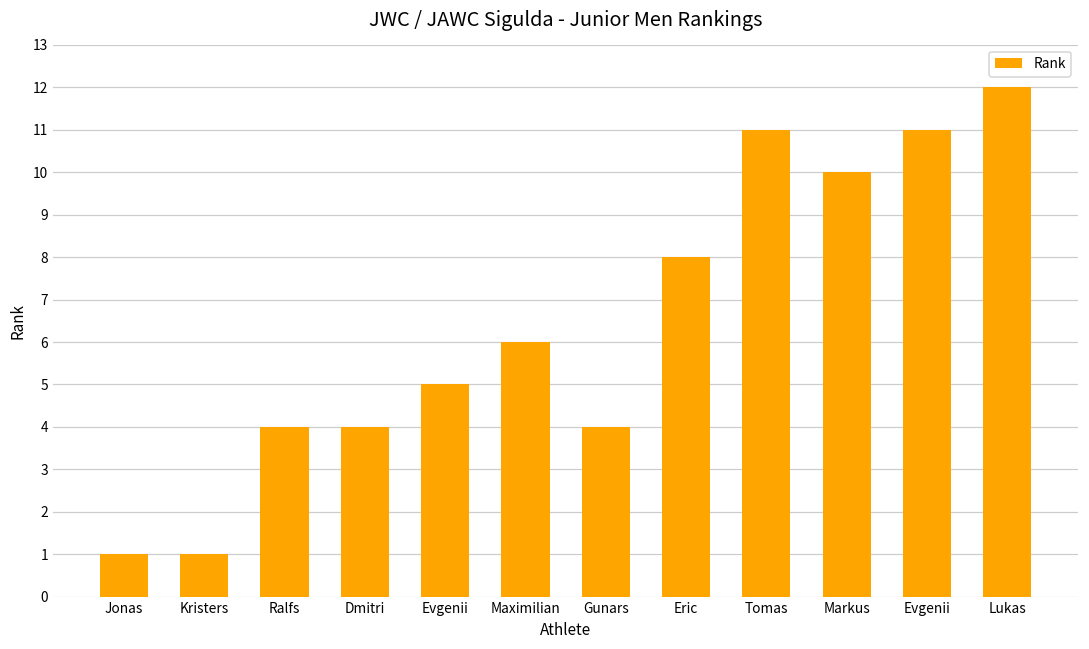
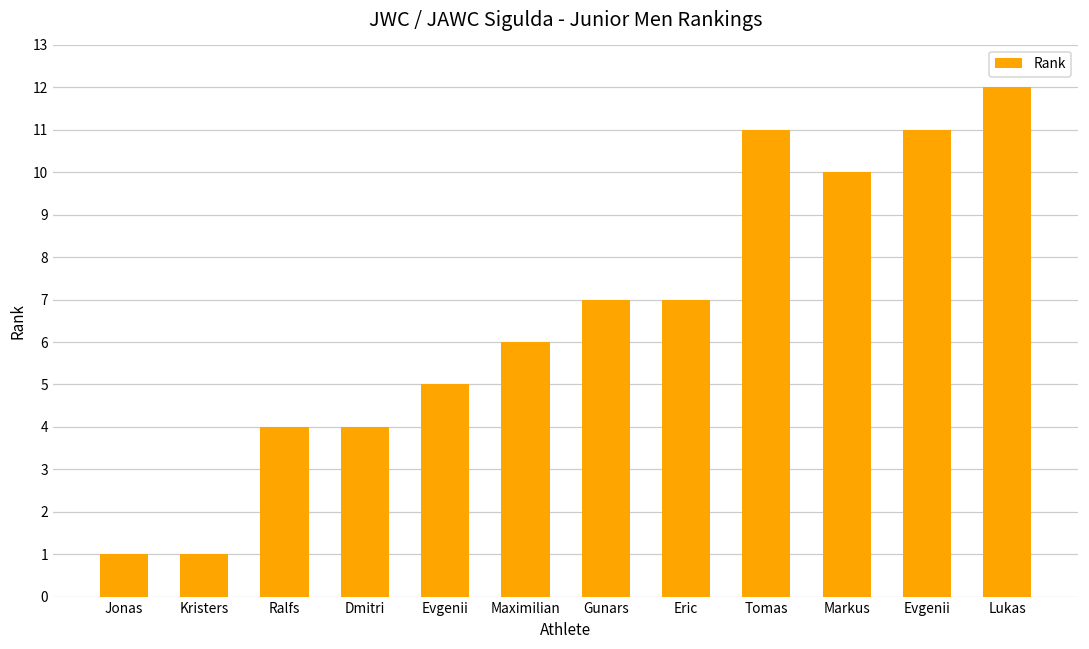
Gunars: 4 -> 7
Eric: 8 -> 7
